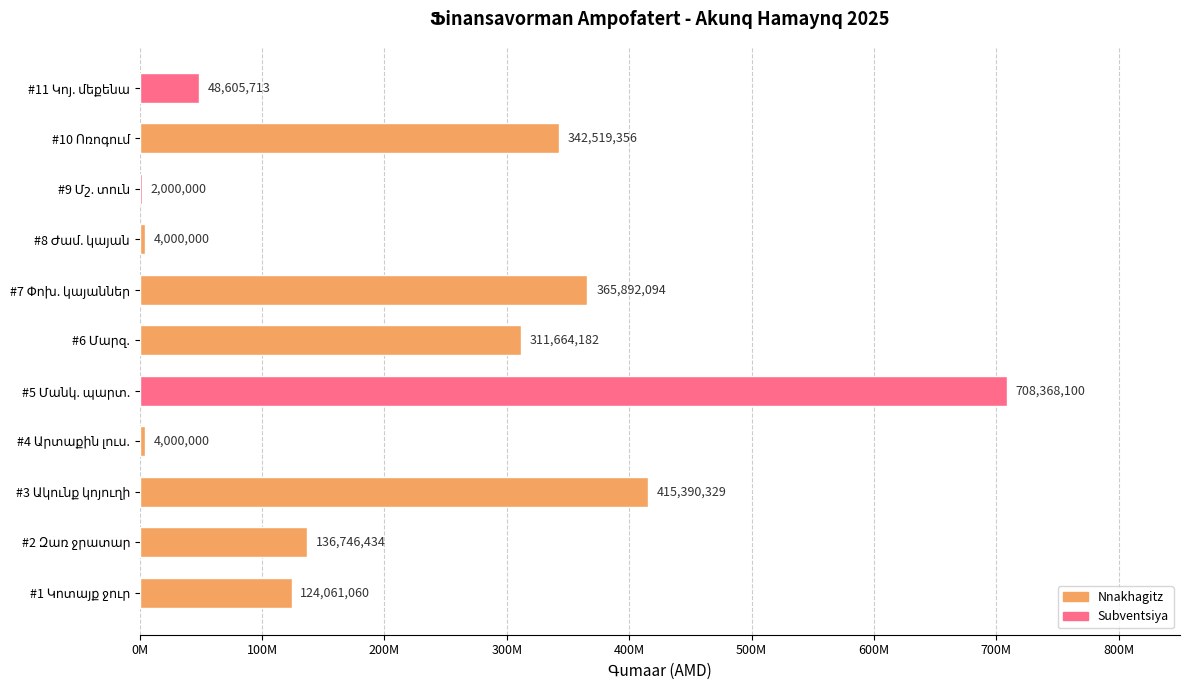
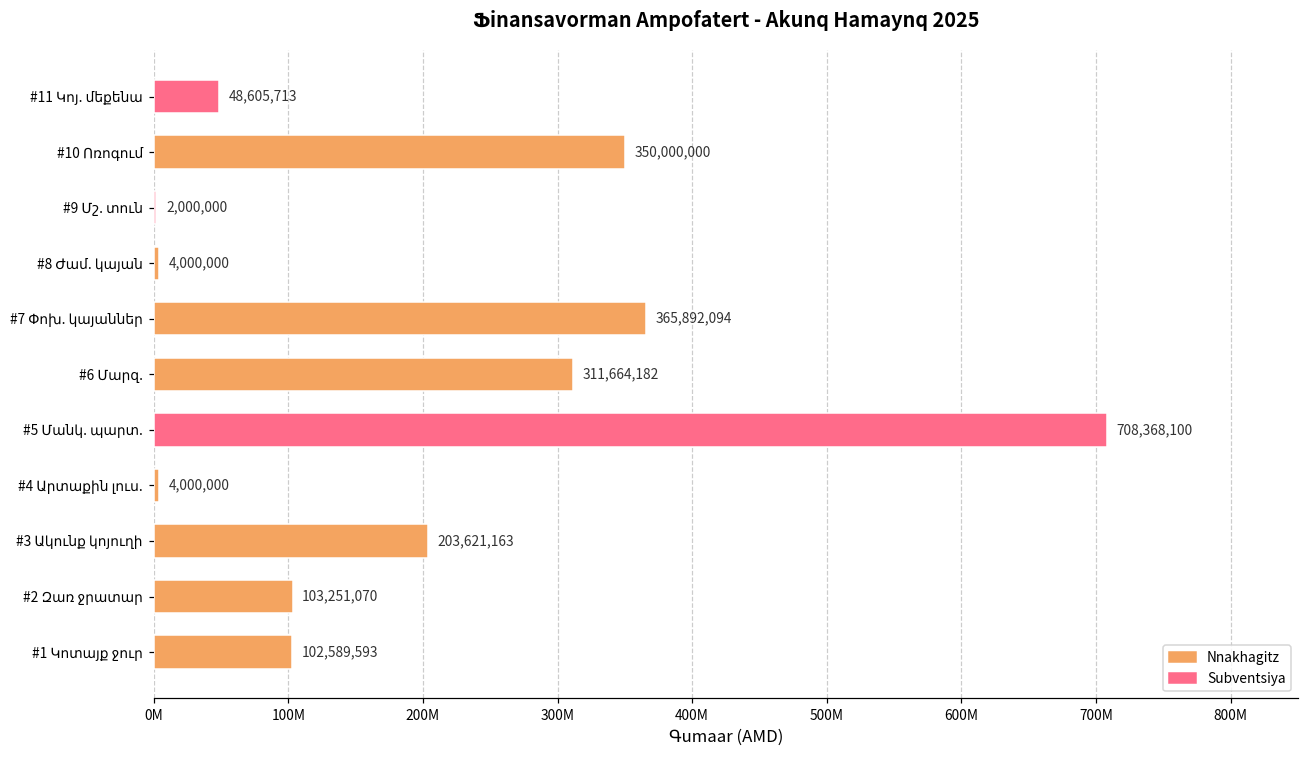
#10 Ոռոգում: 342,519,356 -> 350,000,000
#3 Ակունք կոյուղի: 415,390,329 -> 203,621,163
#2 Զառ ջրատար: 136,746,434 -> 103,251,070
#1 Կոտայք ջուր: 124,061,060 -> 102,589,593
